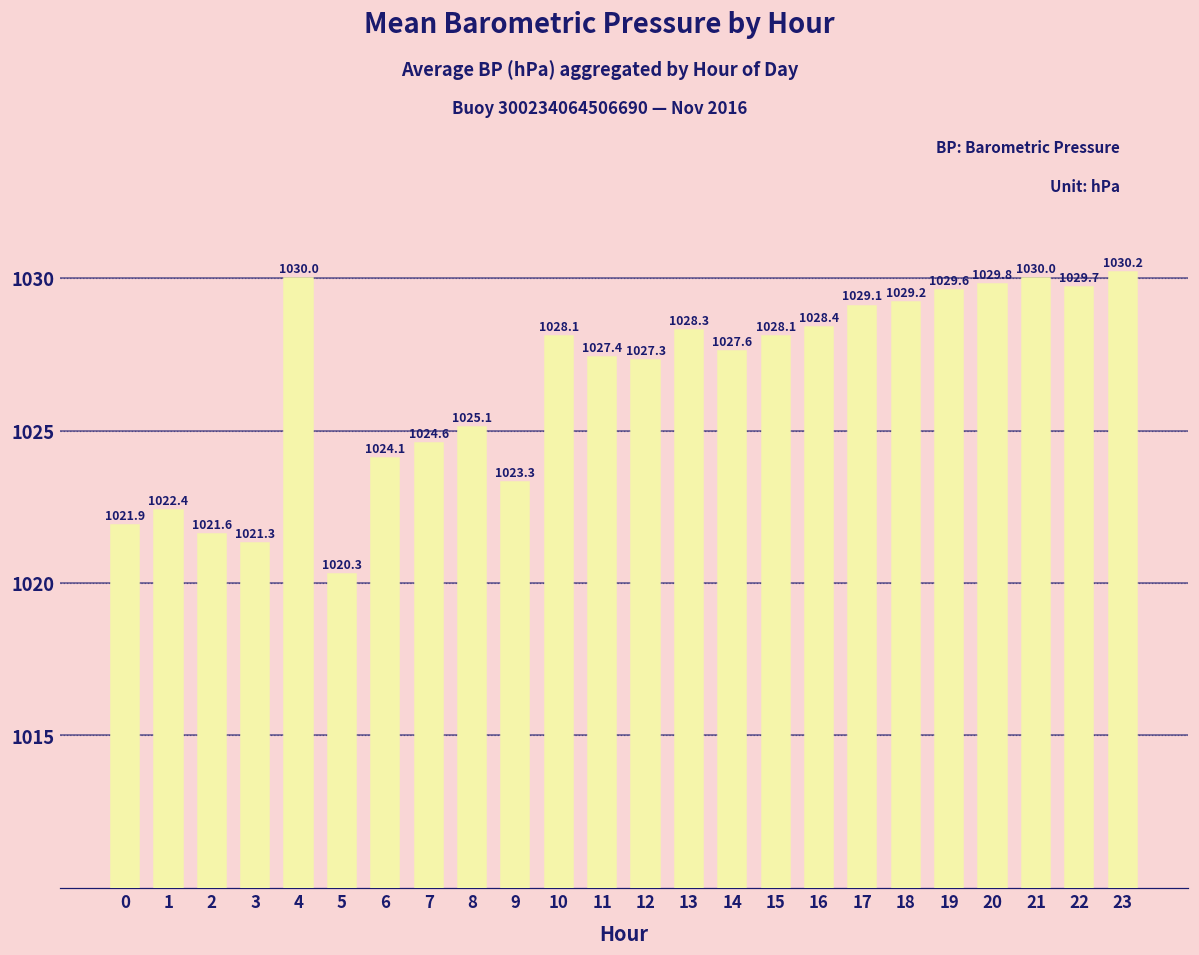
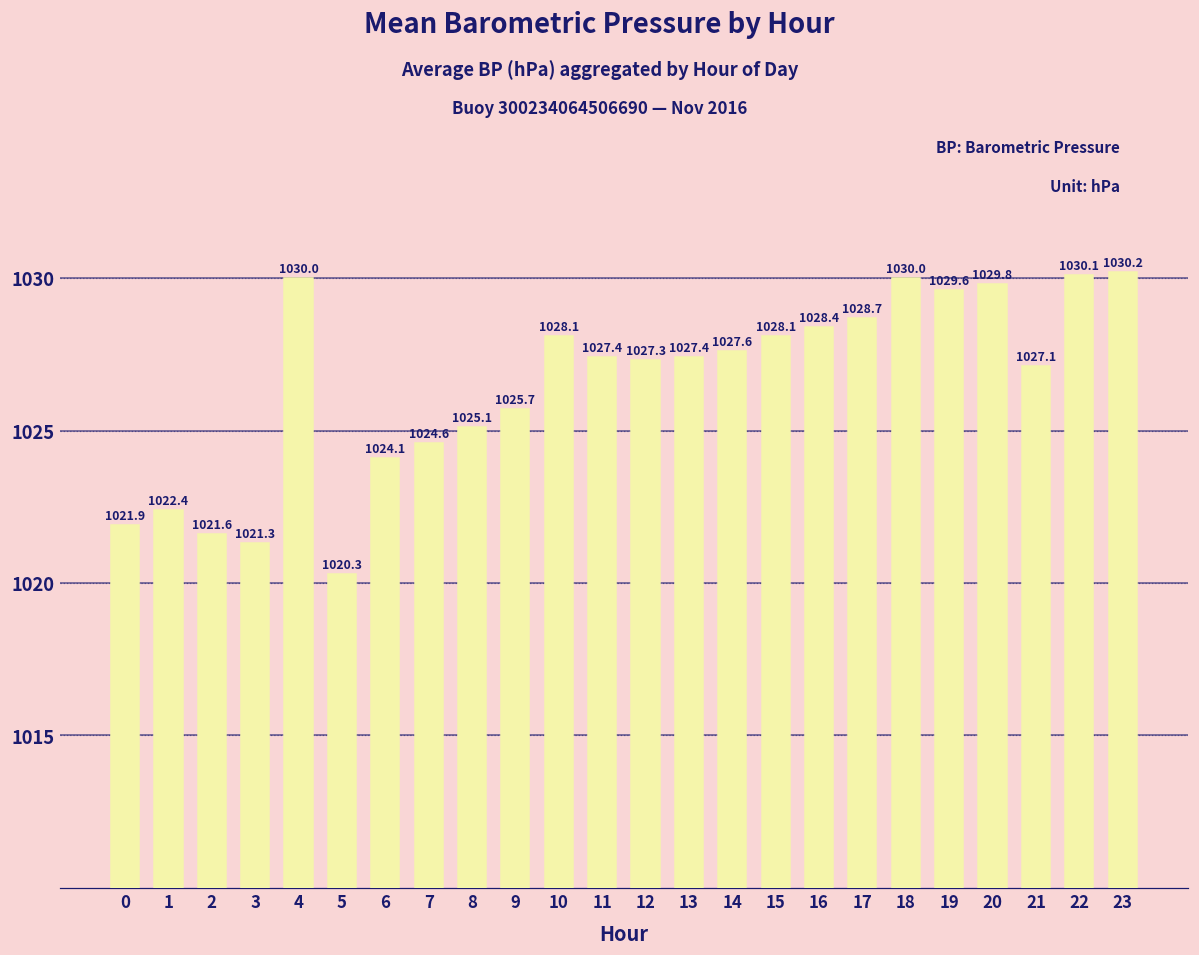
9: 1023.3 -> 1025.7
13: 1028.3 -> 1027.4
17: 1029.1 -> 1028.7
18: 1029.2 -> 1030.0
21: 1030.0 -> 1027.1
22: 1029.7 -> 1030.1
